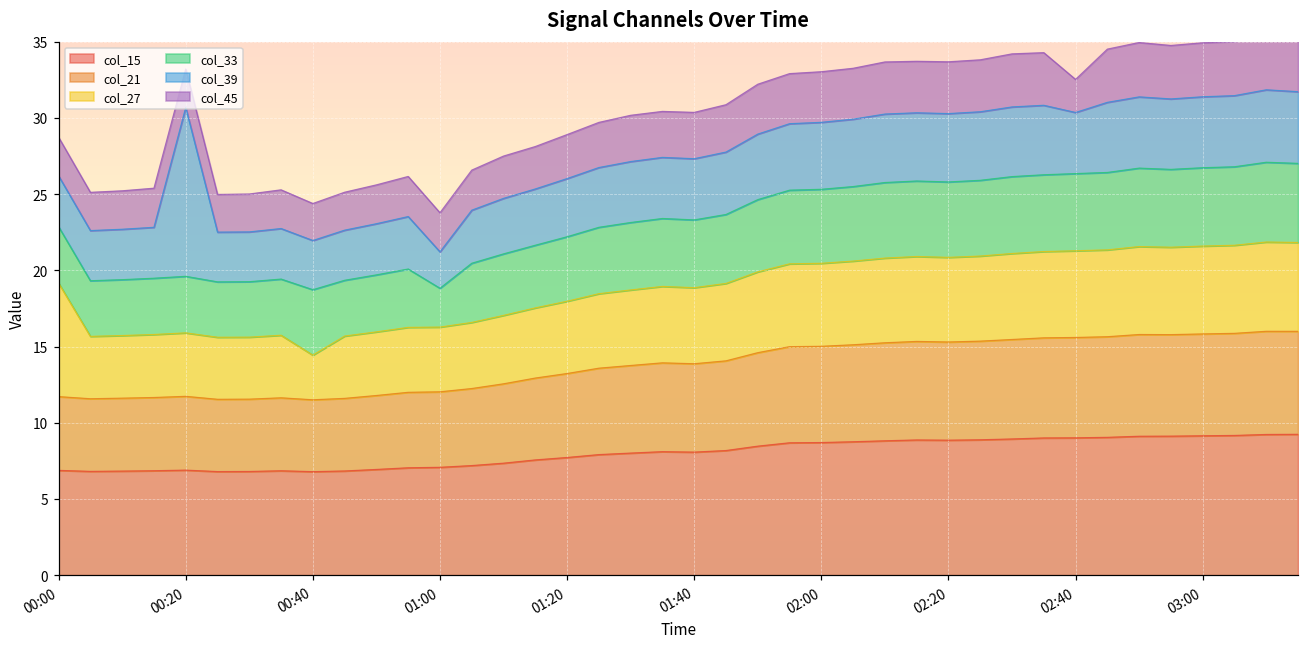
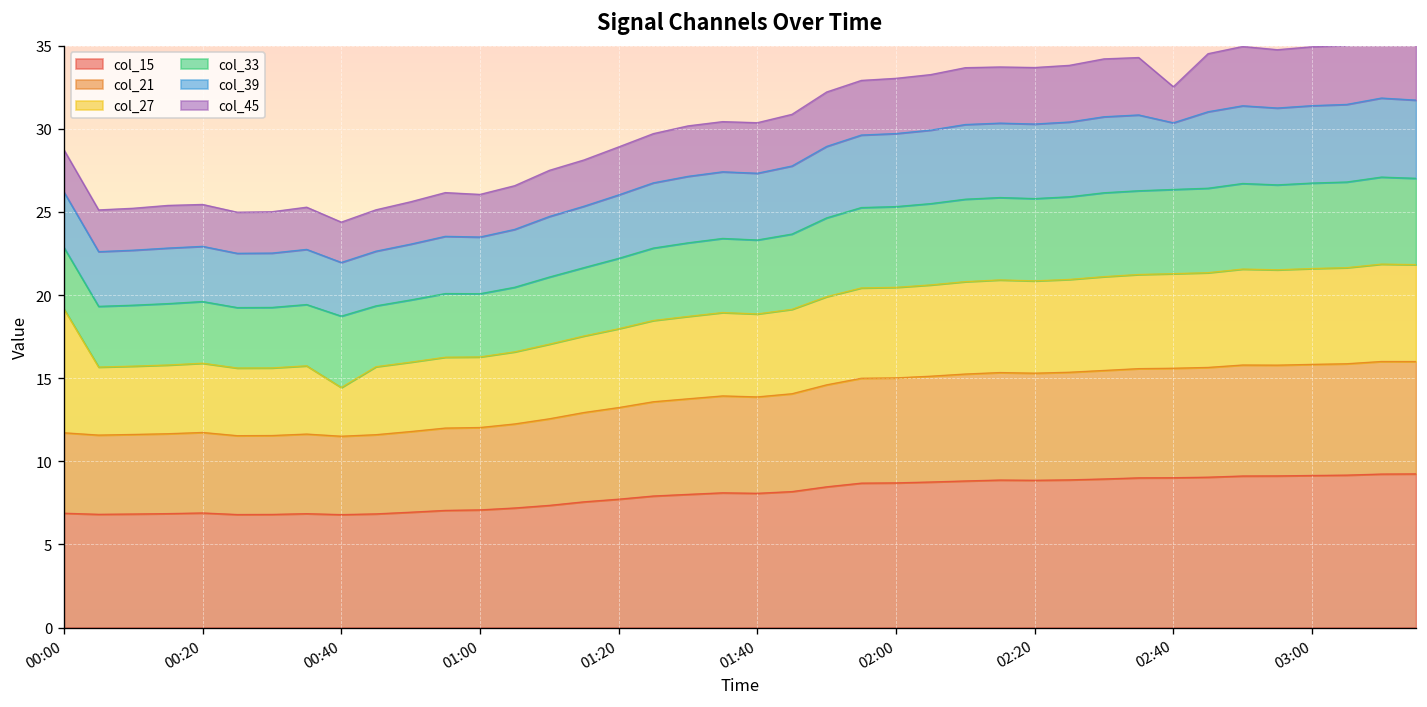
col_39, 00:20: 11.1 -> 3.3
col_33, 01:00: 2.5 -> 3.8
col_39, 01:00: 2.4 -> 3.4
